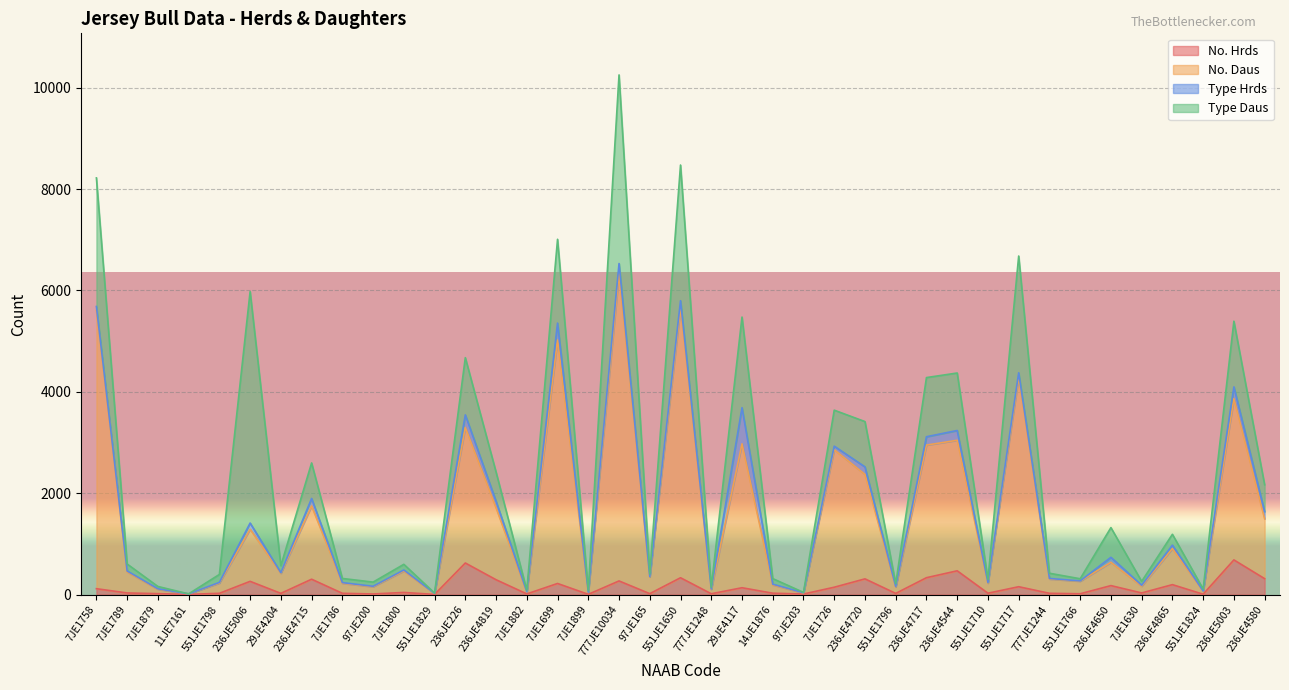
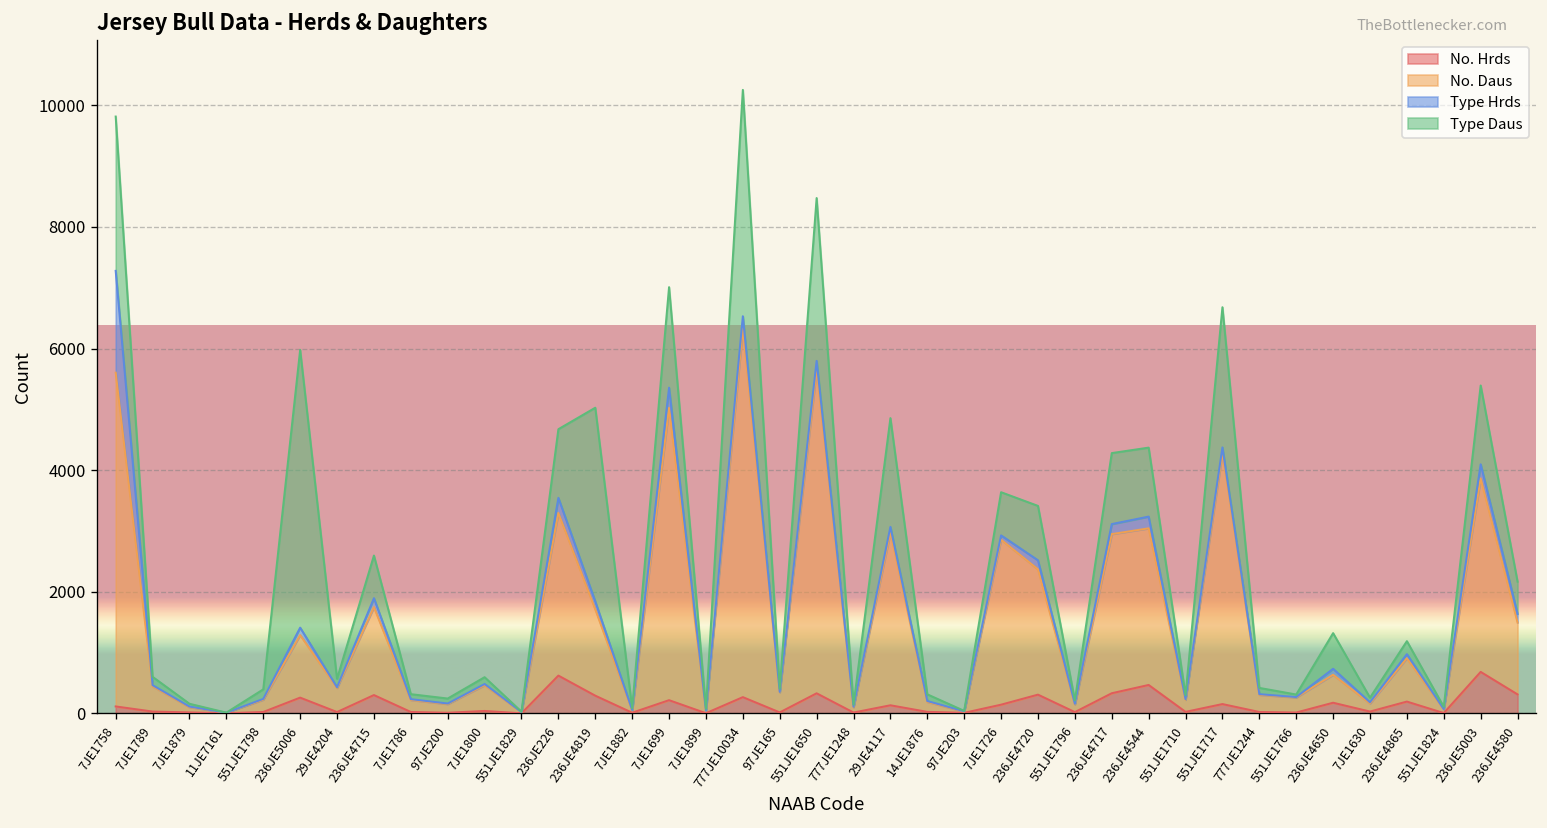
Type Hrds, 7JE1758: 100 -> 1700
Type Daus, 236JE4819: 600 -> 3200
Type Hrds, 29JE4117: 700 -> 100
